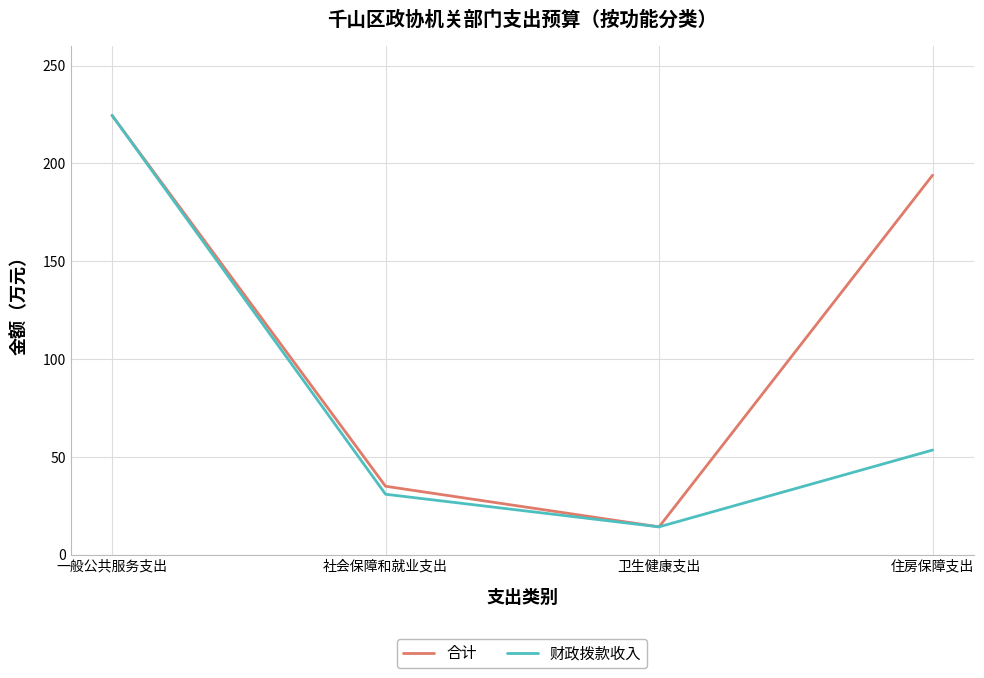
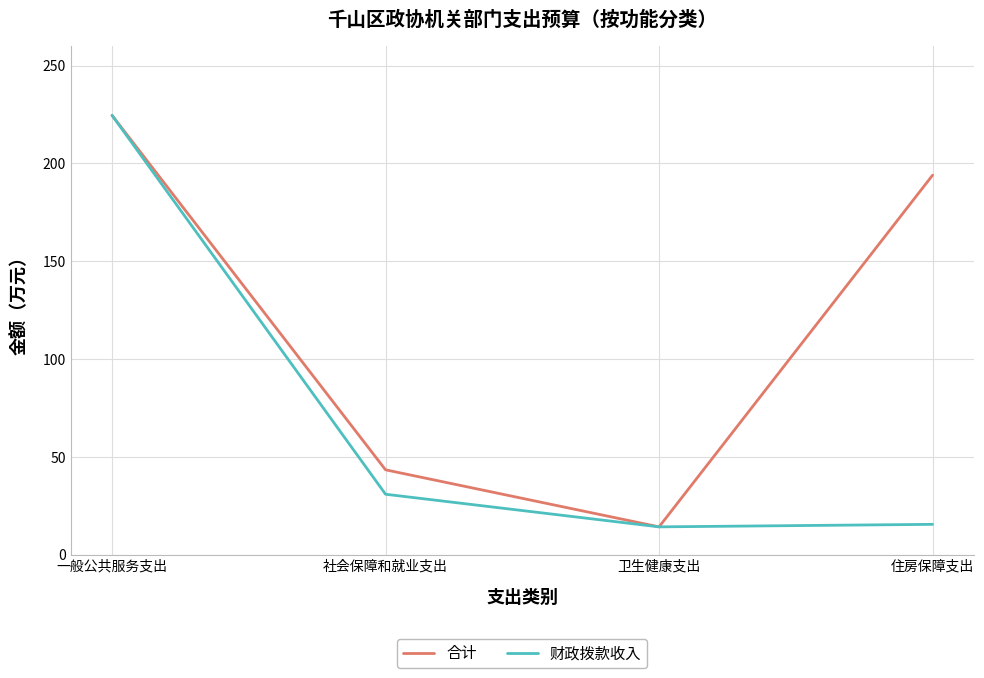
合计, 社会保障和就业支出: 35 -> 43
财政拨款收入, 住房保障支出: 54 -> 16
